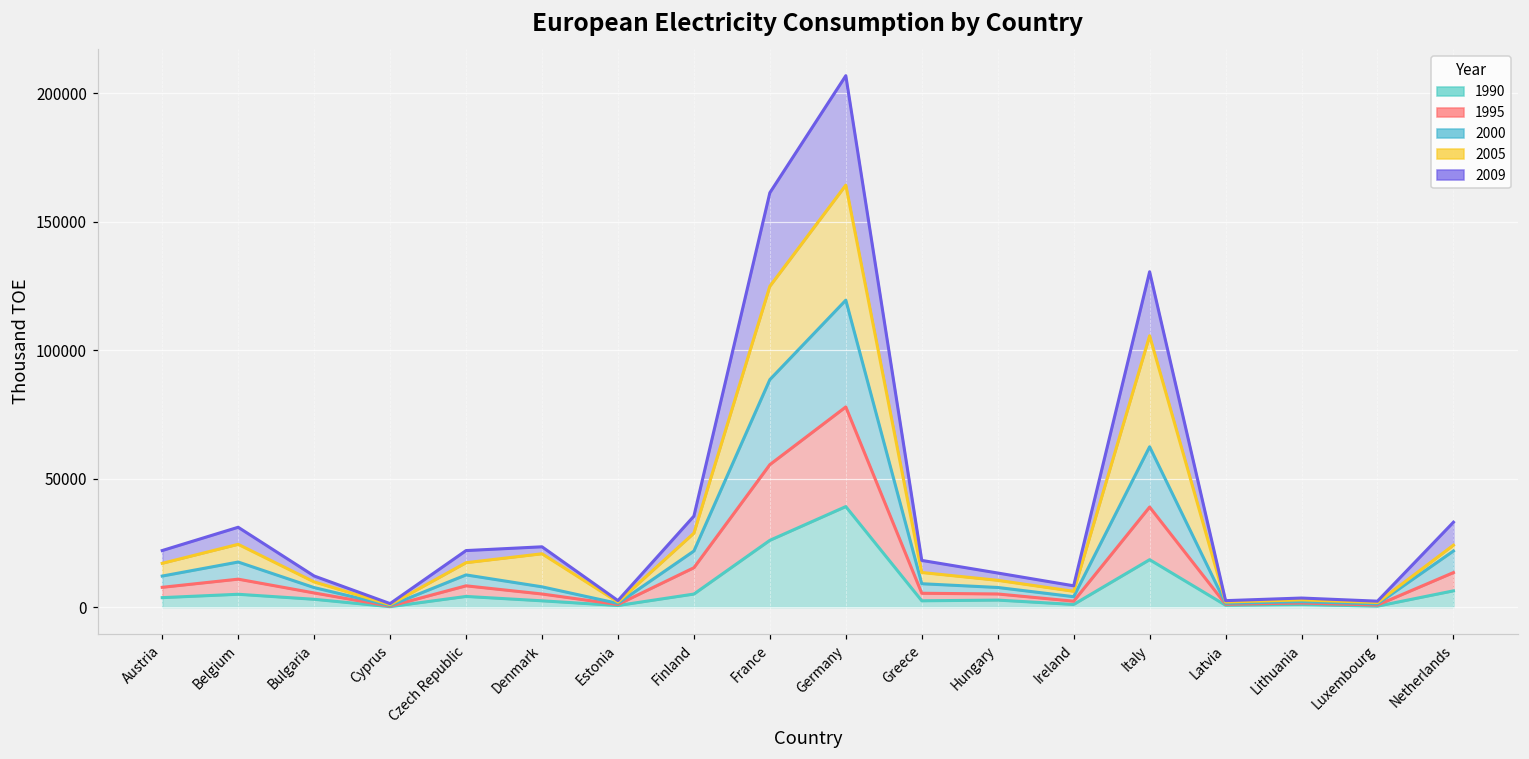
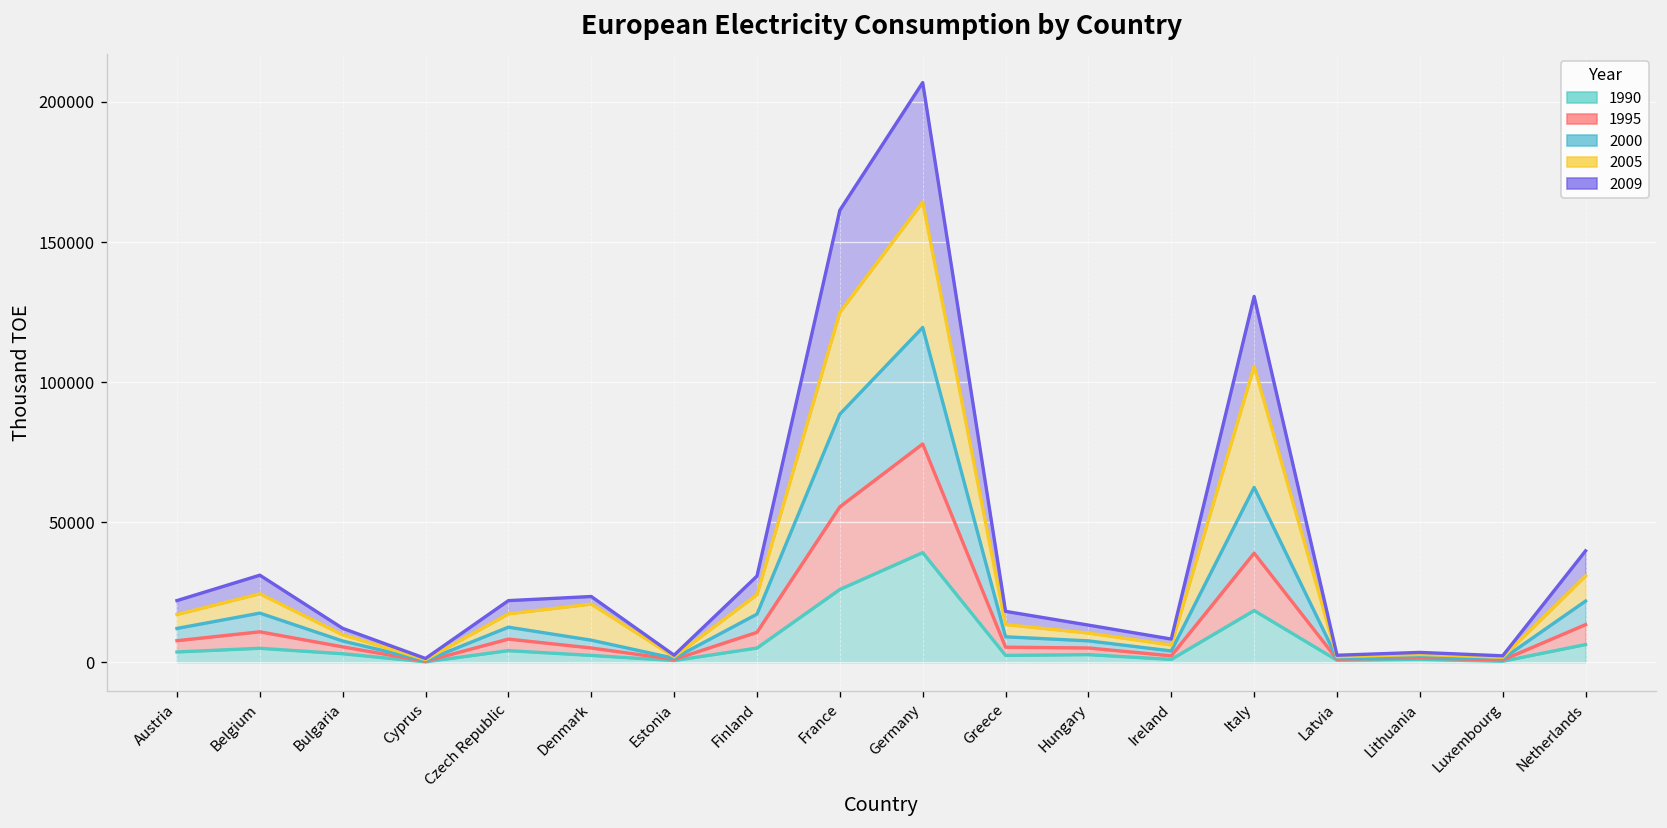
1995, Finland: 10000 -> 6000
2005, Netherlands: 2000 -> 9000
